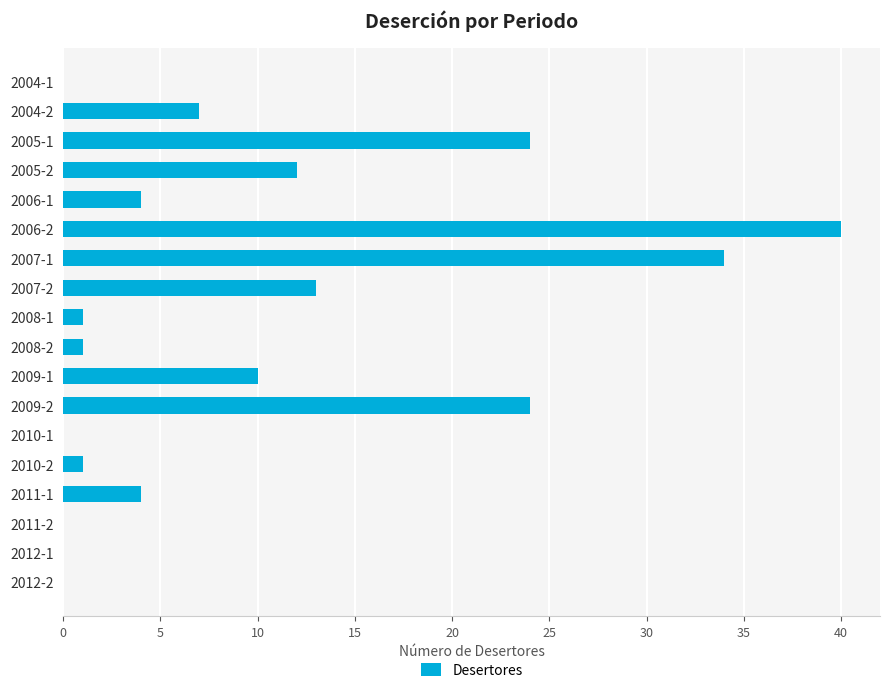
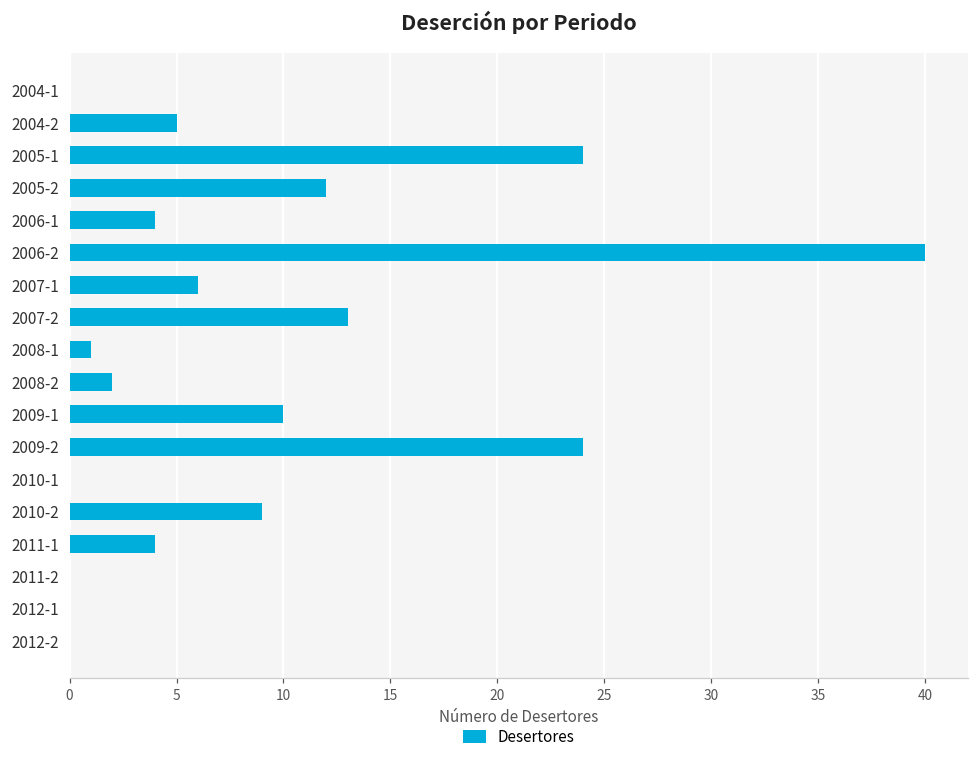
2004-2: 7 -> 5
2007-1: 34 -> 6
2008-2: 1 -> 2
2010-2: 1 -> 9
